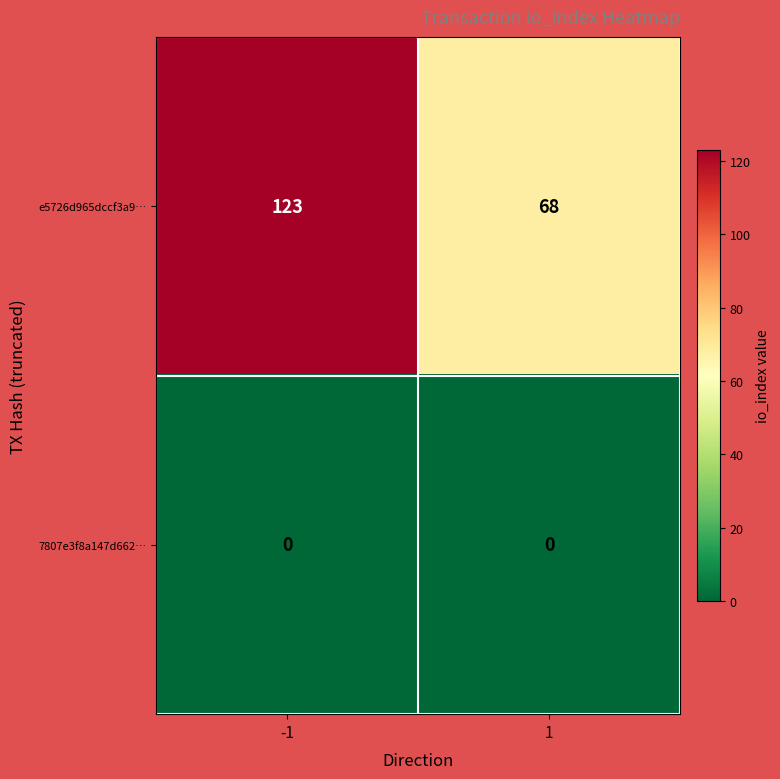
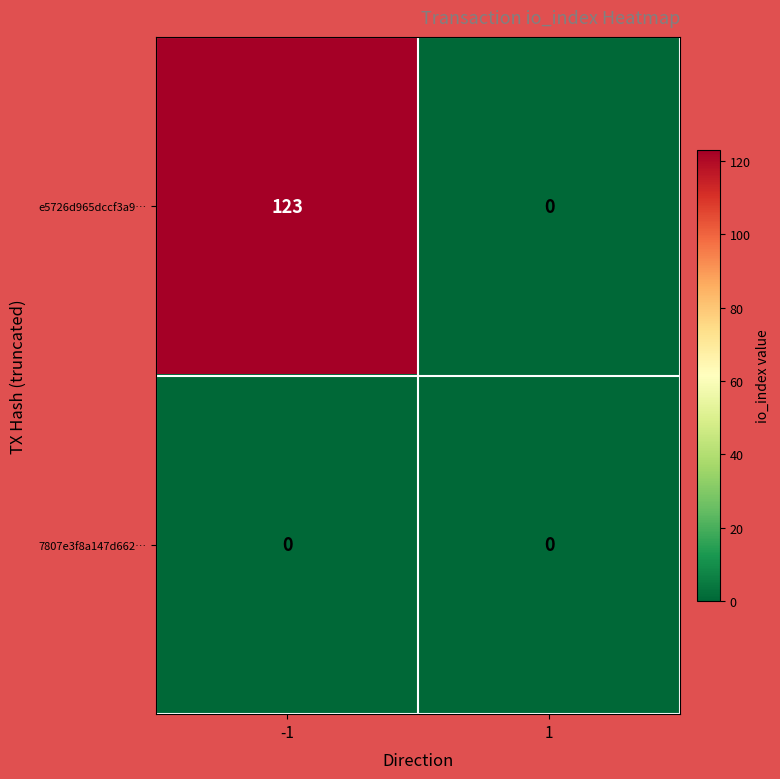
e5726d965dccf3a9…, 1: 68 -> 0
